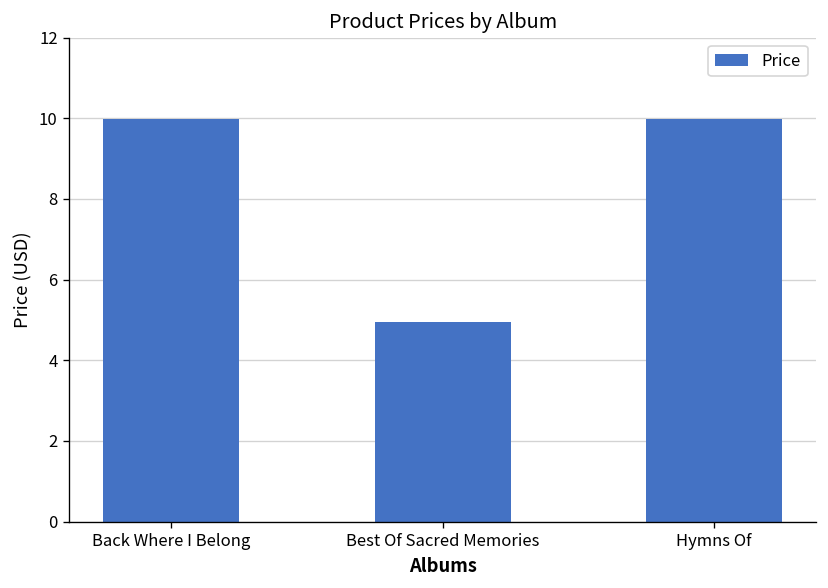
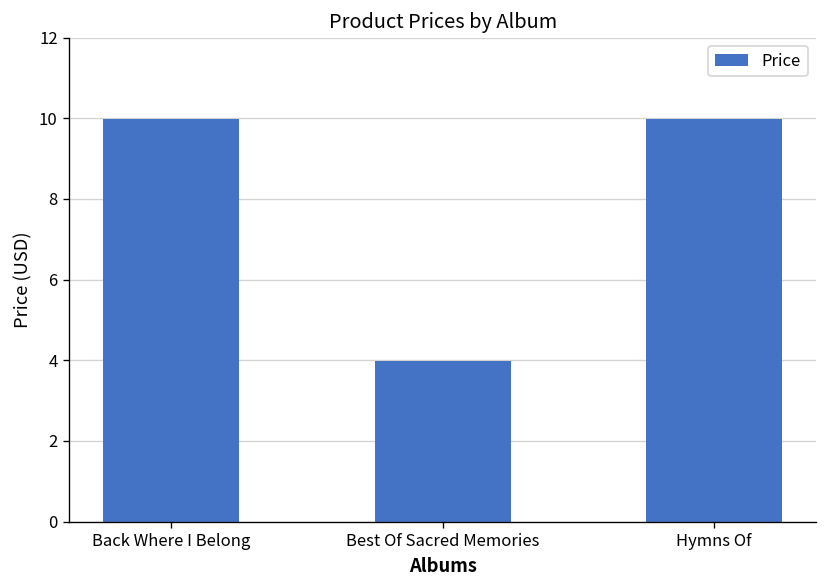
Best Of Sacred Memories: 5.0 -> 4.0
